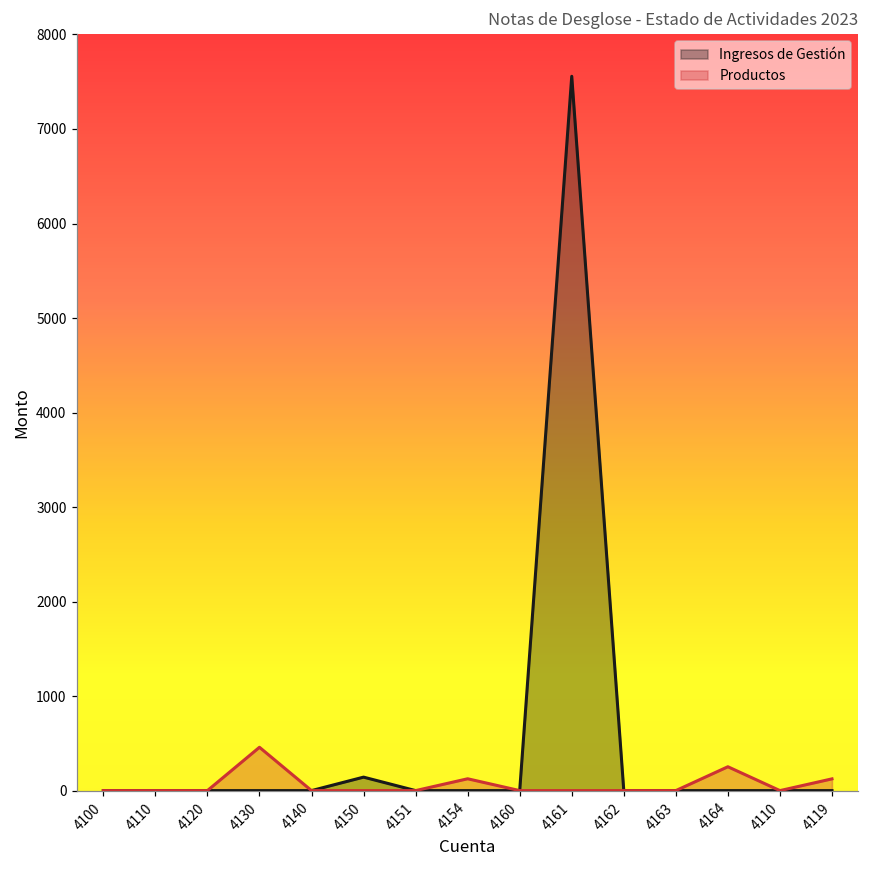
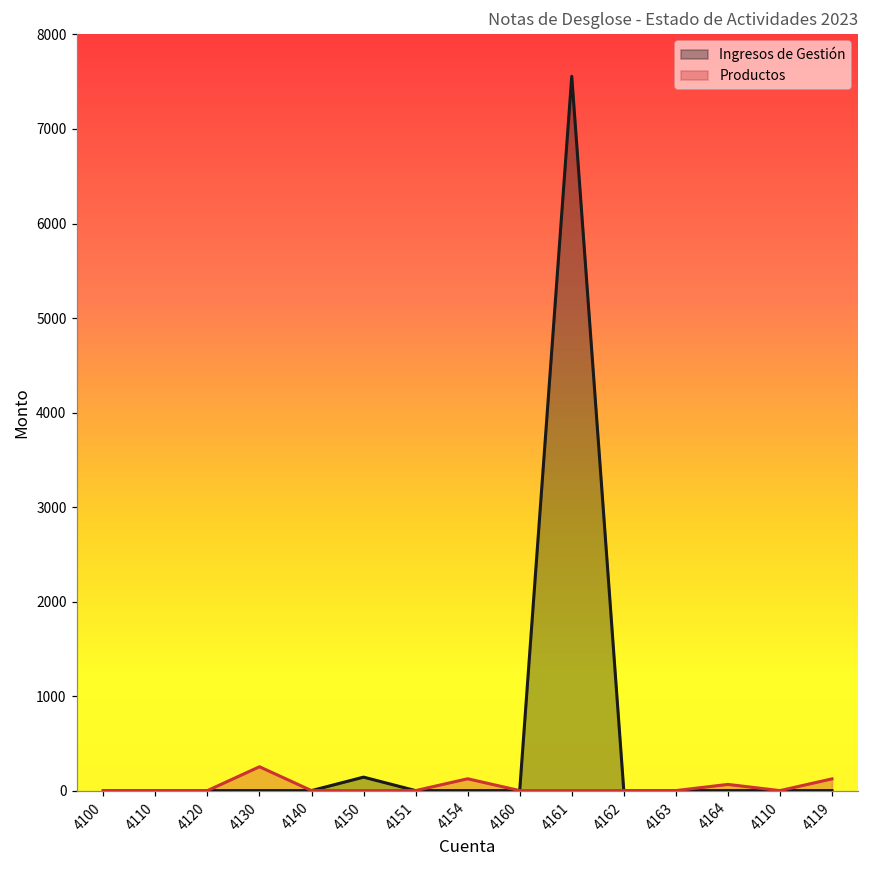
Productos, 4130: 500 -> 300
Productos, 4164: 300 -> 100
